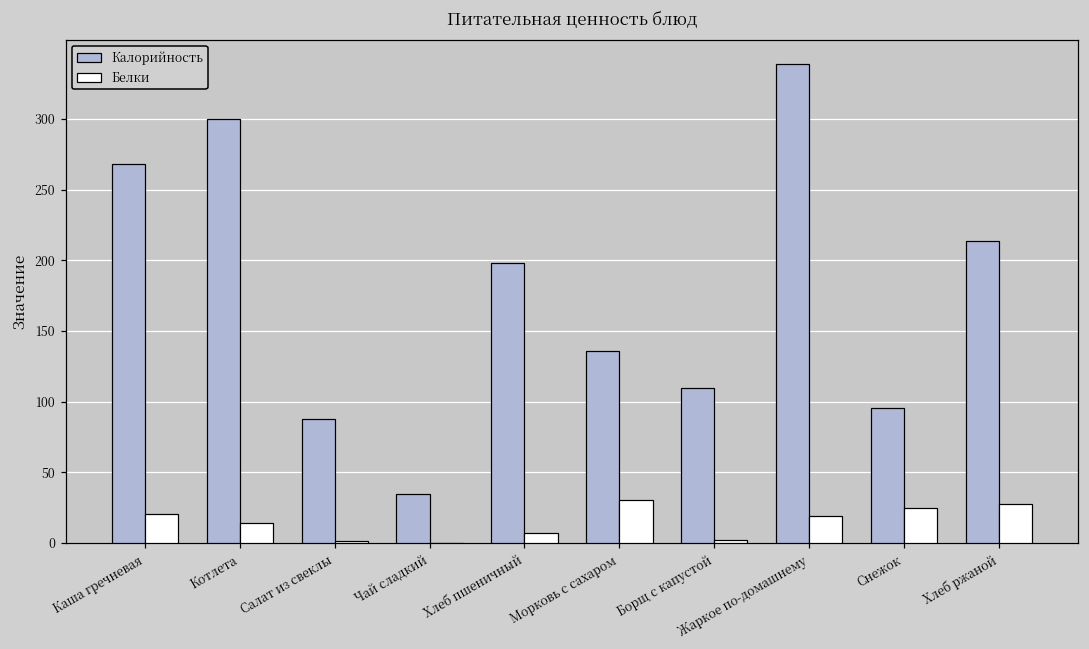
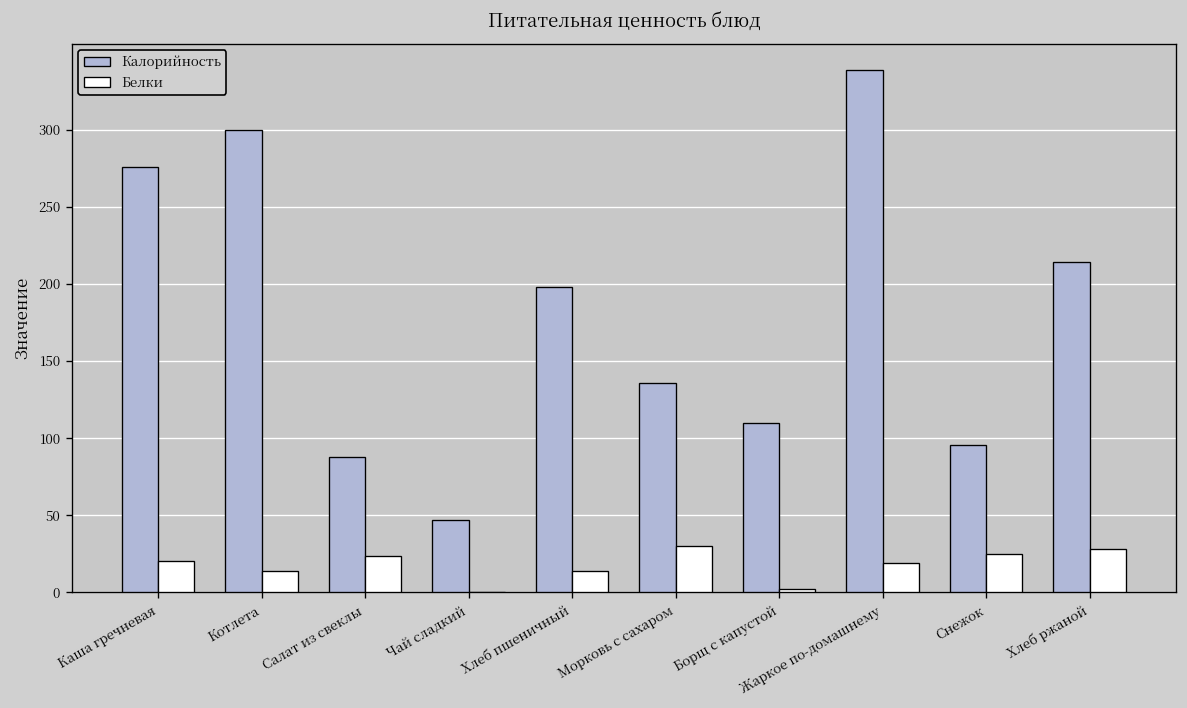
Калорийность, Каша гречневая: 268 -> 276
Белки, Салат из свеклы: 1 -> 24
Калорийность, Чай сладкий: 35 -> 47
Белки, Хлеб пшеничный: 7 -> 14
